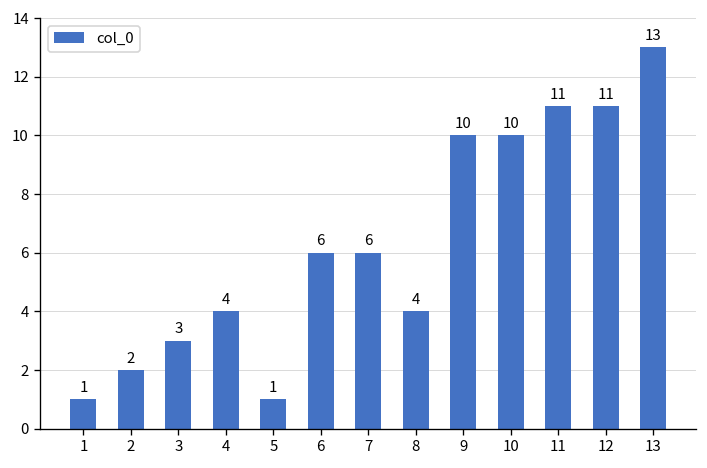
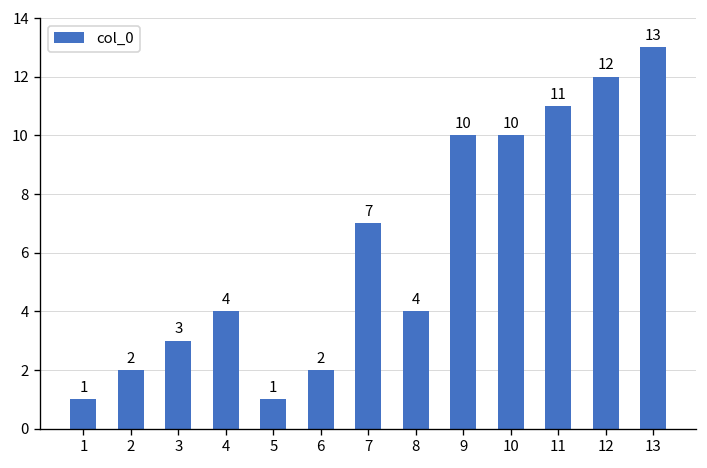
6: 6 -> 2
7: 6 -> 7
12: 11 -> 12
